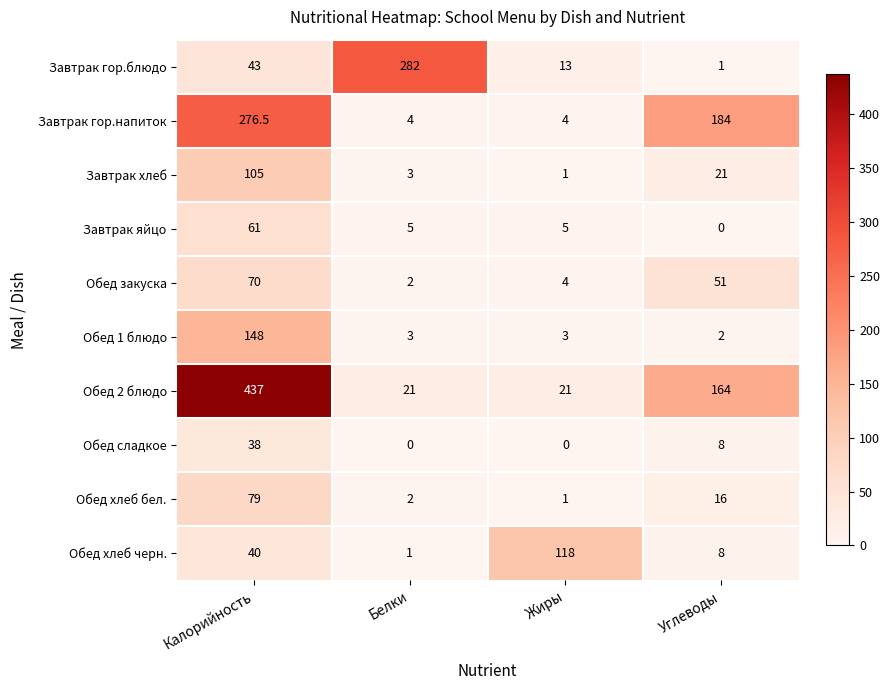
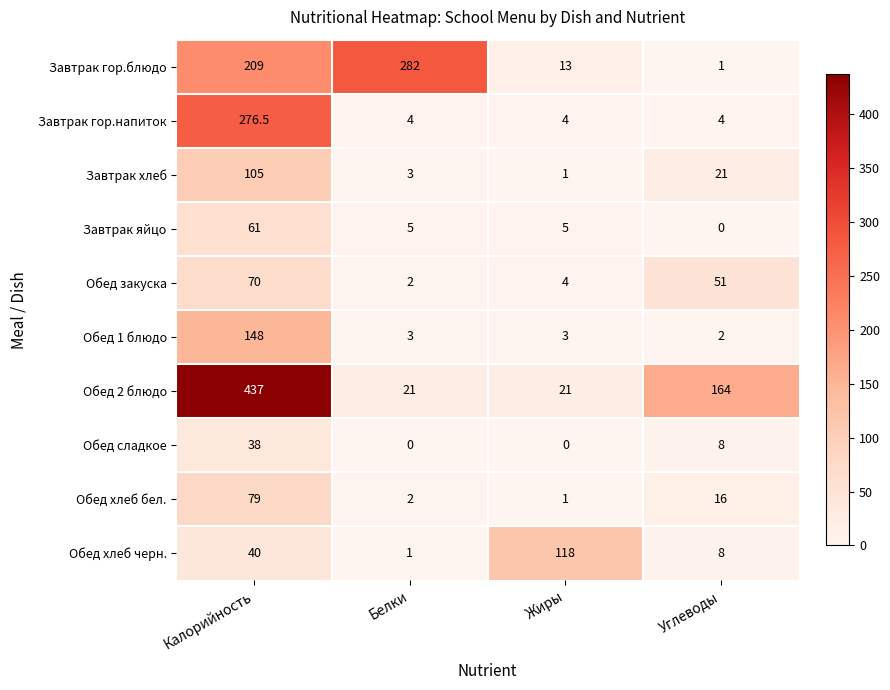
Завтрак гор.блюдо, Калорийность: 43 -> 209
Завтрак гор.напиток, Углеводы: 184 -> 4
